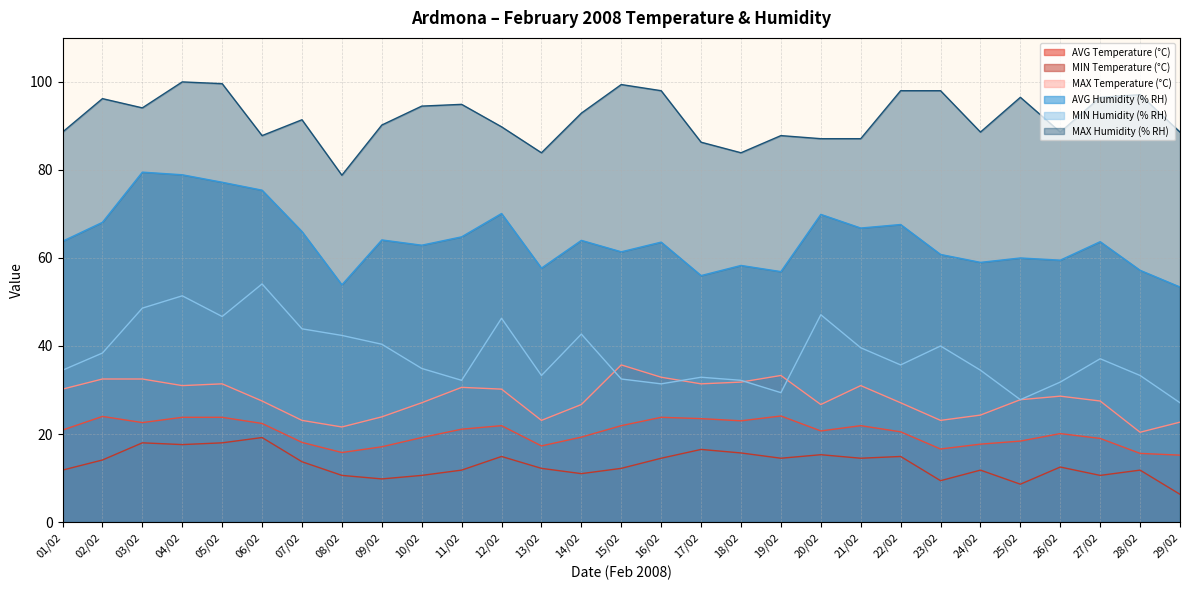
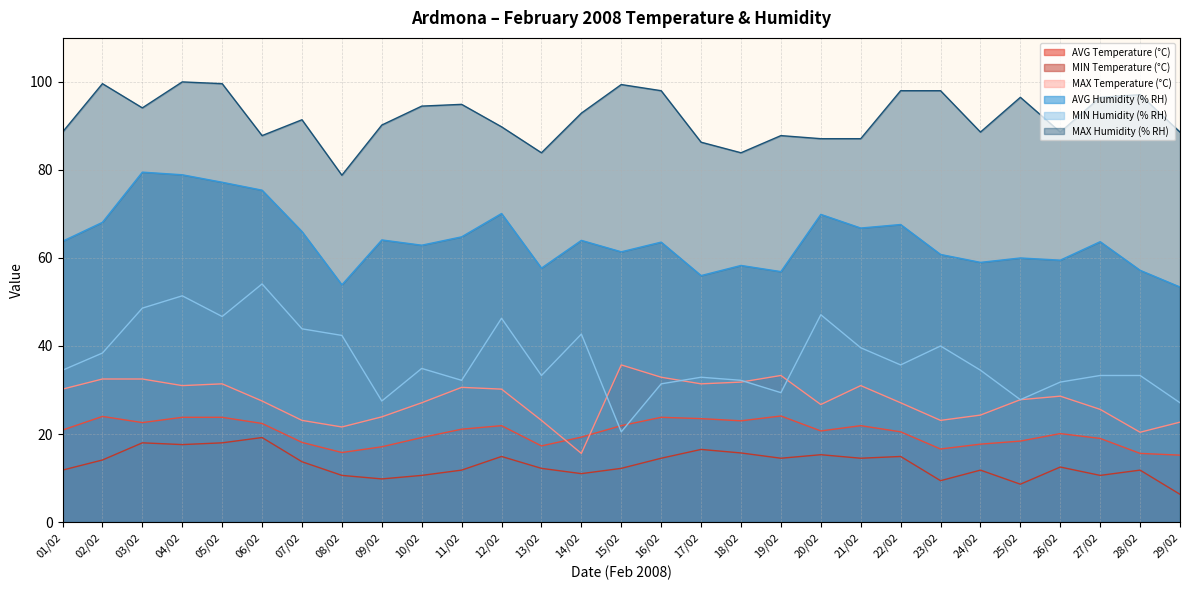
MAX Humidity (% RH), 02/02: 96 -> 100
MIN Humidity (% RH), 09/02: 40 -> 28
MAX Temperature (°C), 14/02: 27 -> 16
MIN Humidity (% RH), 15/02: 33 -> 21
MAX Temperature (°C), 27/02: 28 -> 26
MIN Humidity (% RH), 27/02: 37 -> 33
